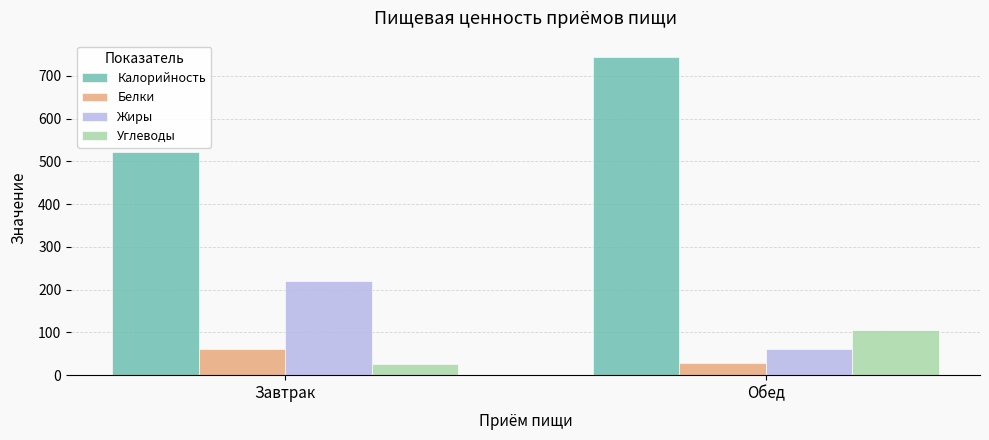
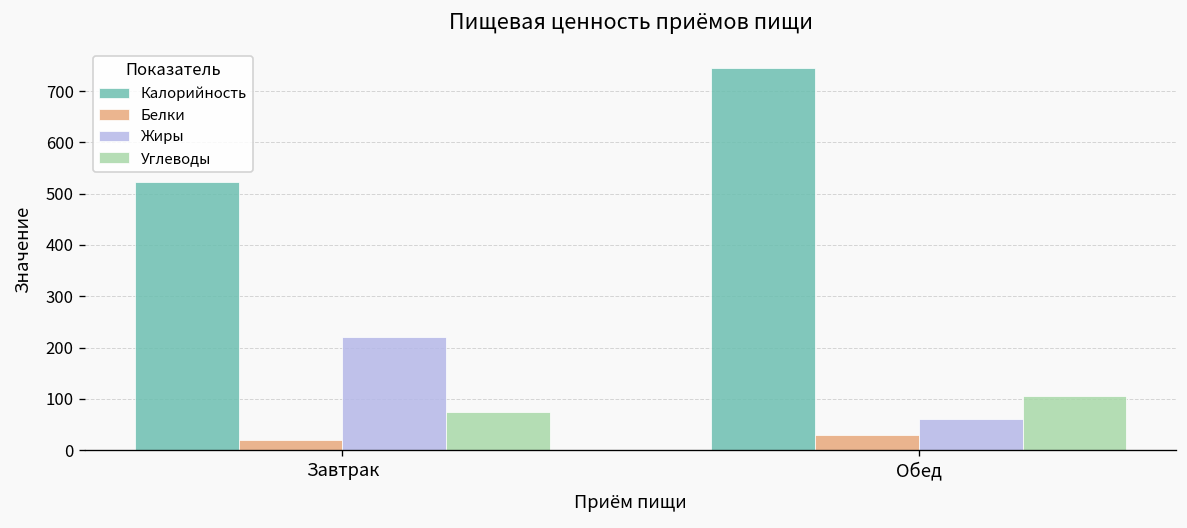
Белки, Завтрак: 60 -> 20
Углеводы, Завтрак: 30 -> 70
